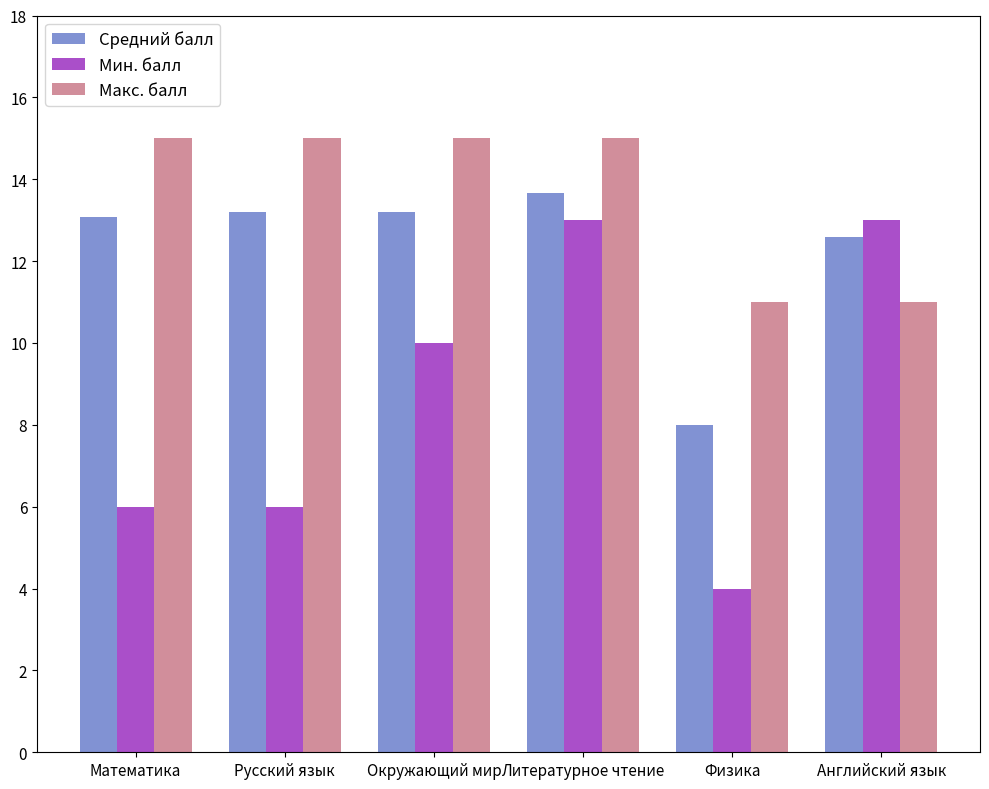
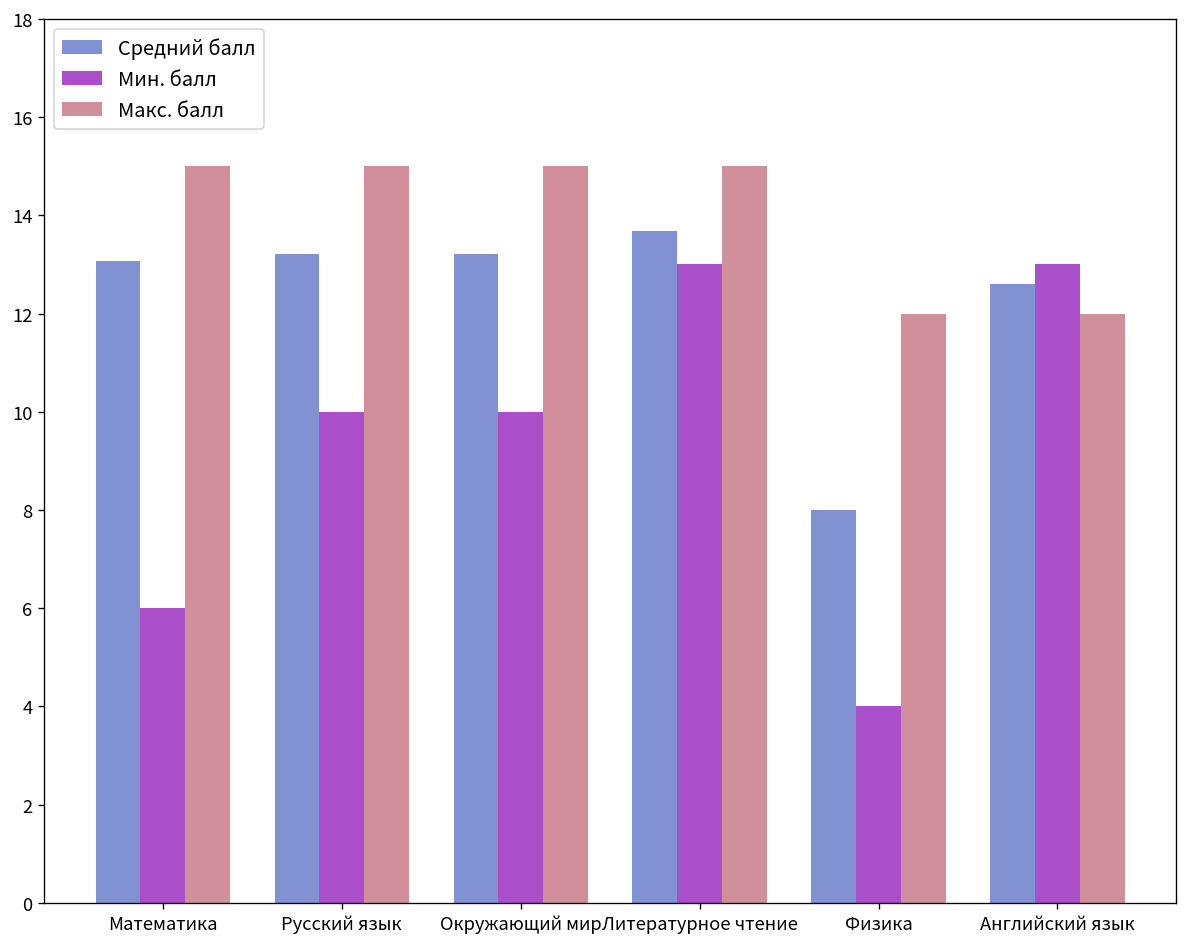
Мин. балл, Русский язык: 6 -> 10
Макс. балл, Физика: 11 -> 12
Макс. балл, Английский язык: 11 -> 12
